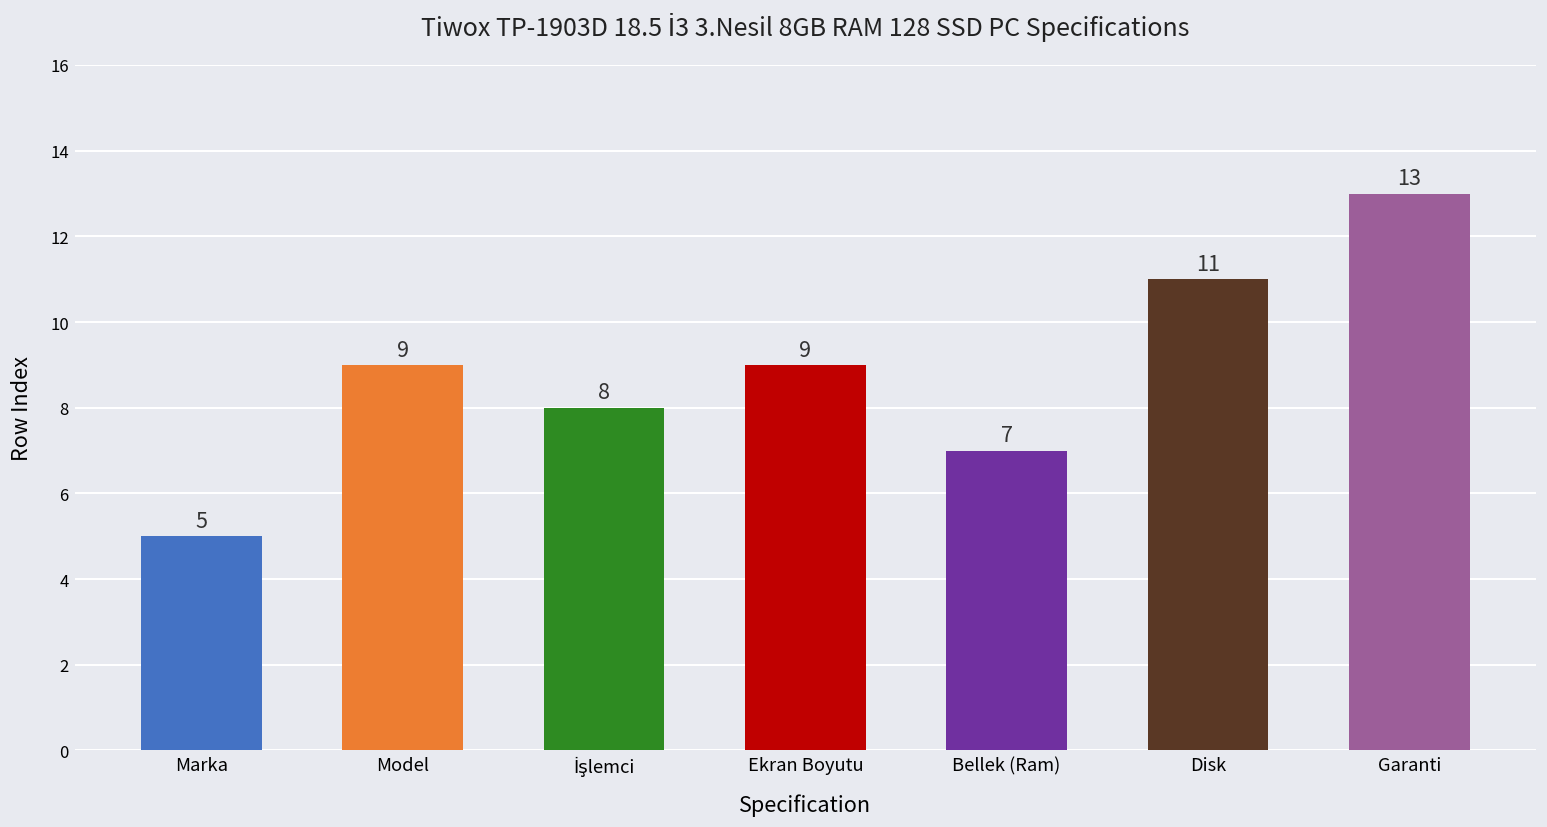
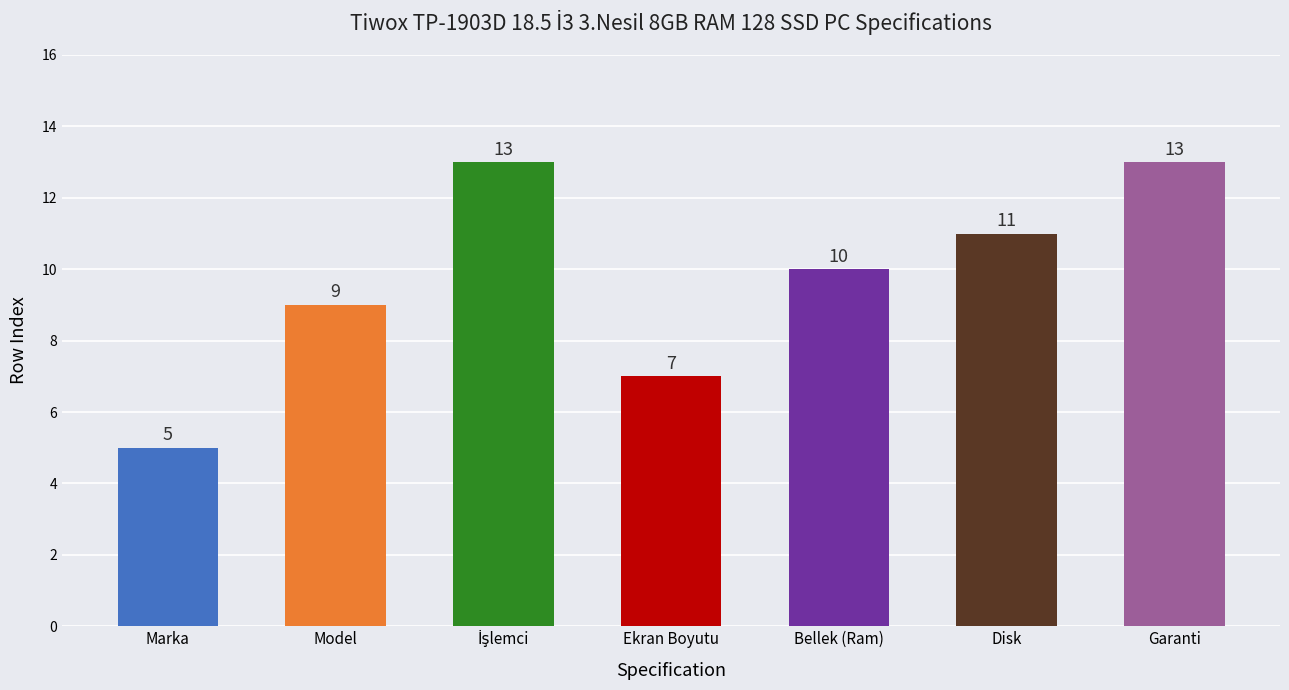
İşlemci: 8 -> 13
Ekran Boyutu: 9 -> 7
Bellek (Ram): 7 -> 10
